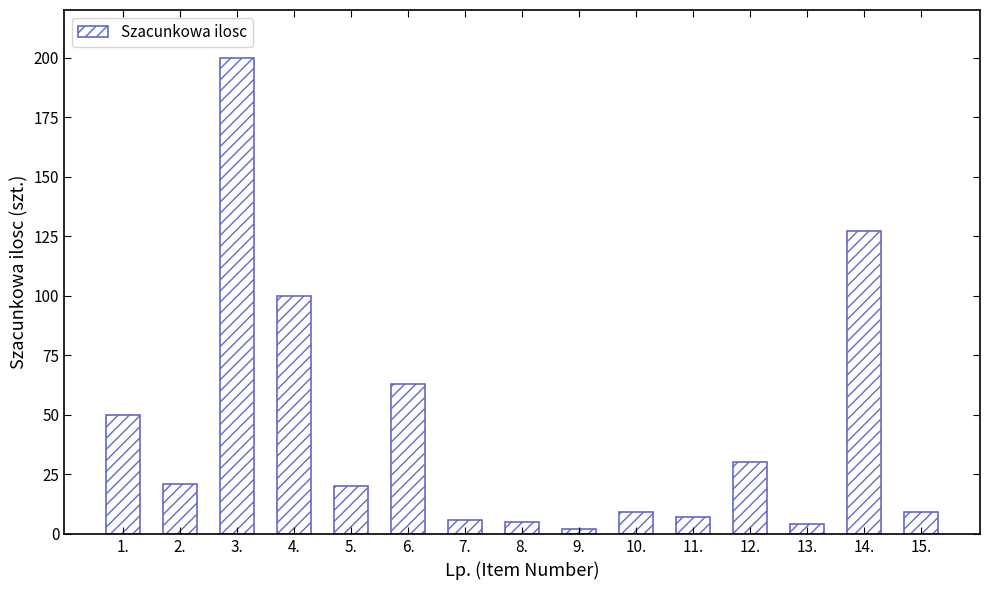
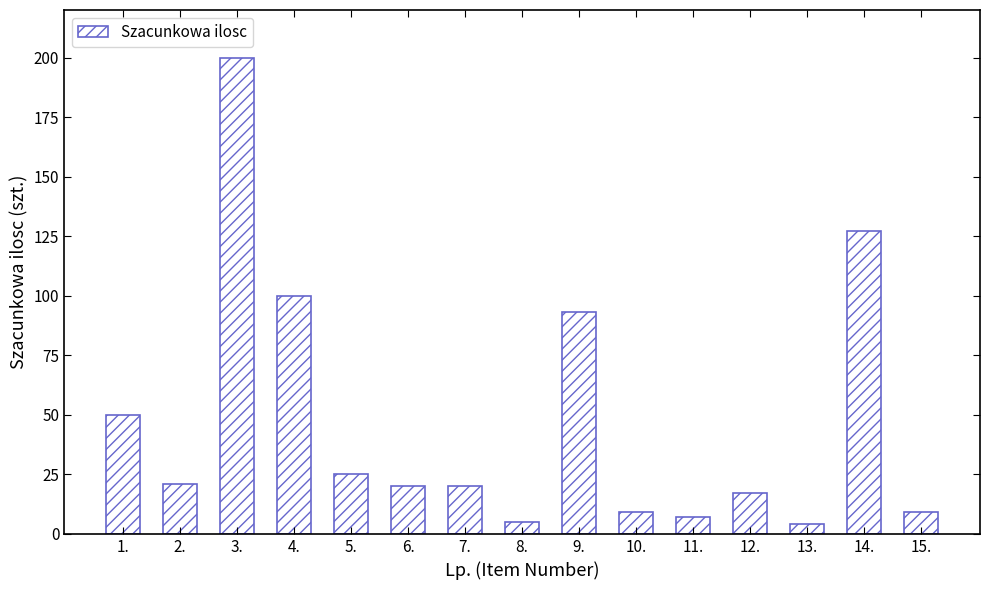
5.: 20 -> 25
6.: 63 -> 20
7.: 6 -> 20
9.: 2 -> 93
12.: 30 -> 17
